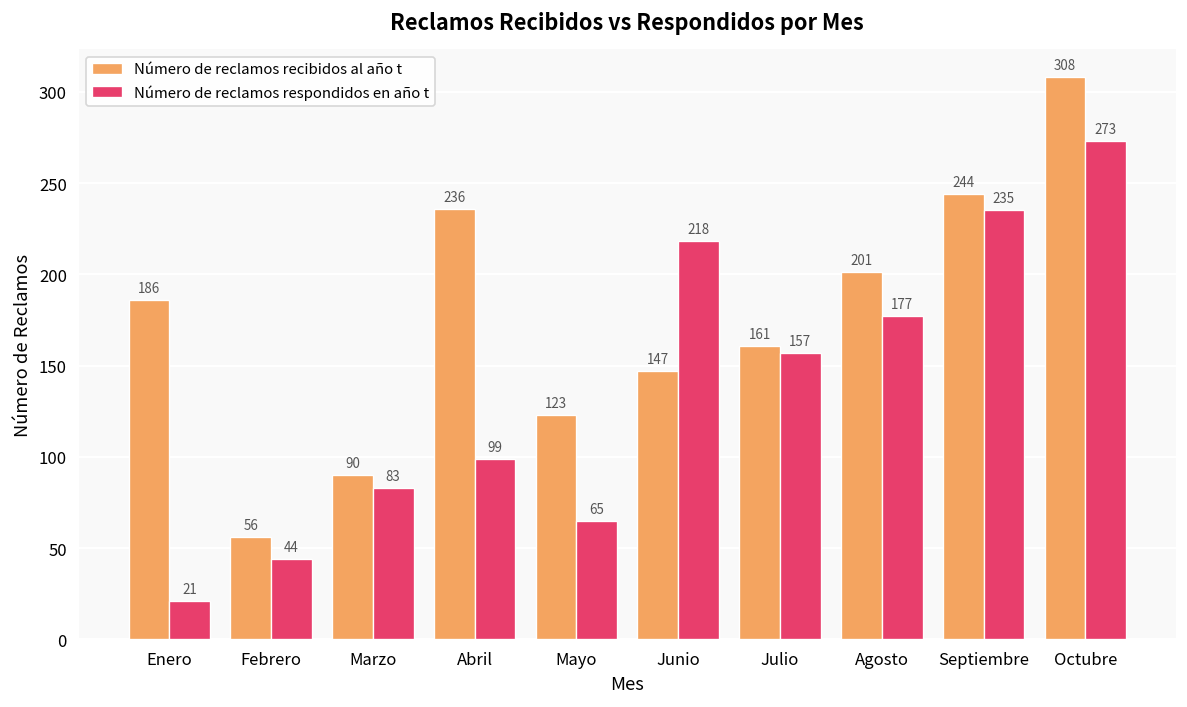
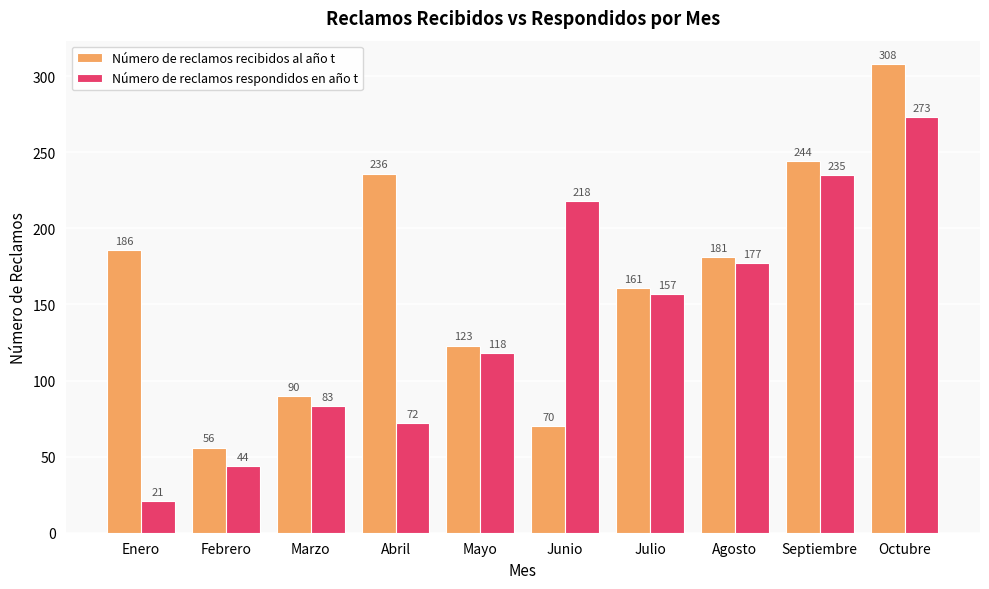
Número de reclamos respondidos en año t, Abril: 99 -> 72
Número de reclamos respondidos en año t, Mayo: 65 -> 118
Número de reclamos recibidos al año t, Junio: 147 -> 70
Número de reclamos recibidos al año t, Agosto: 201 -> 181
